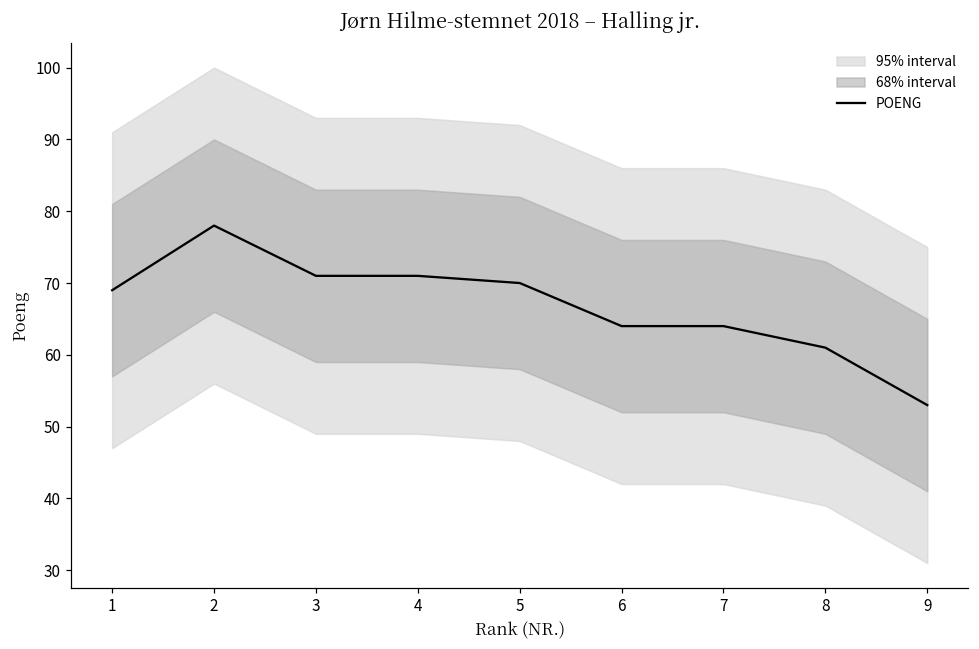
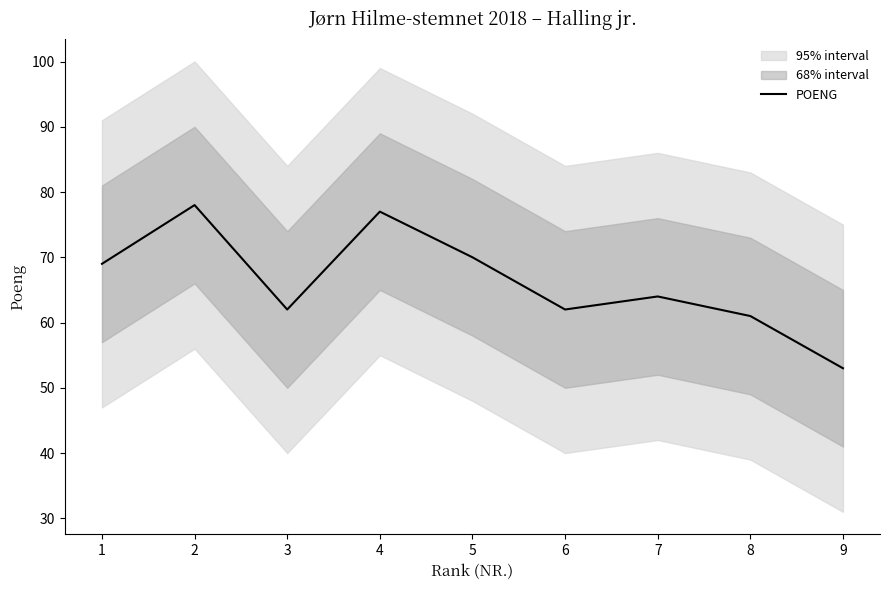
POENG, 3: 71 -> 62
POENG, 4: 71 -> 77
POENG, 6: 64 -> 62
